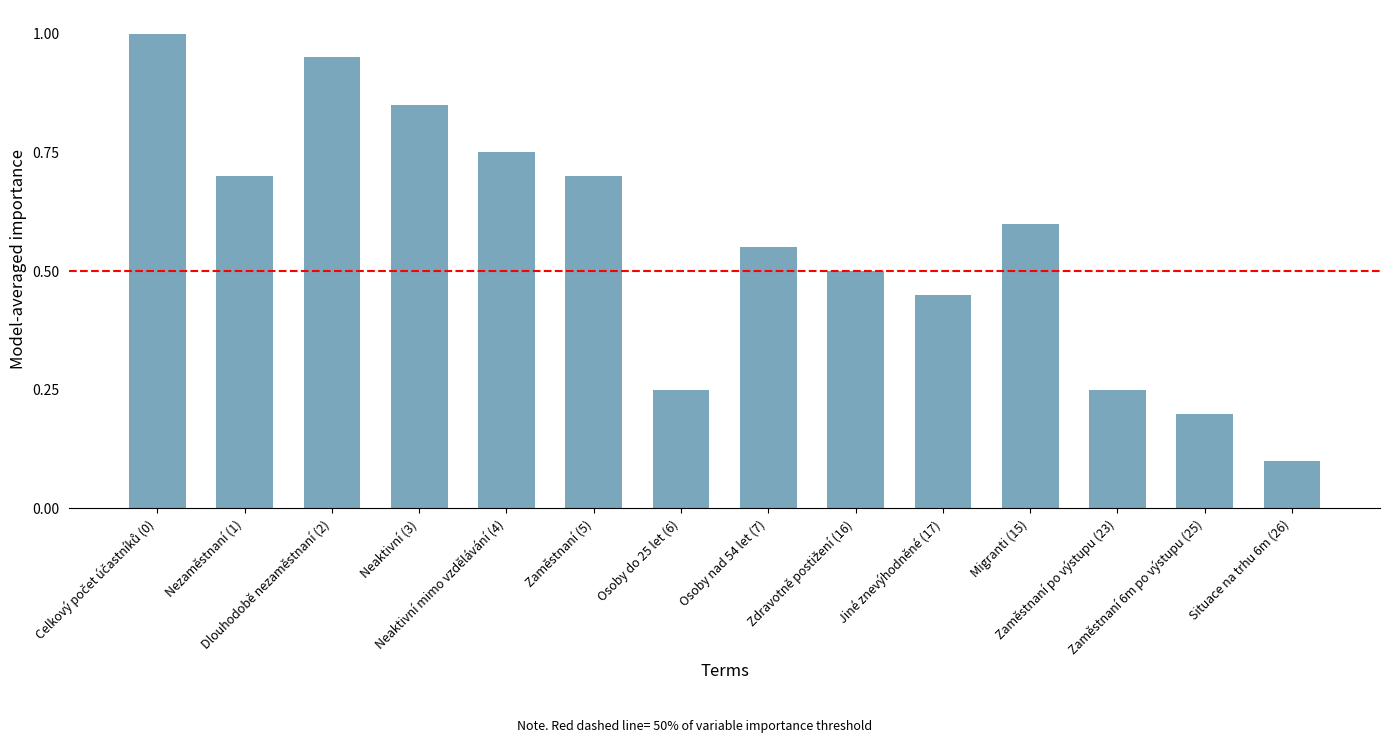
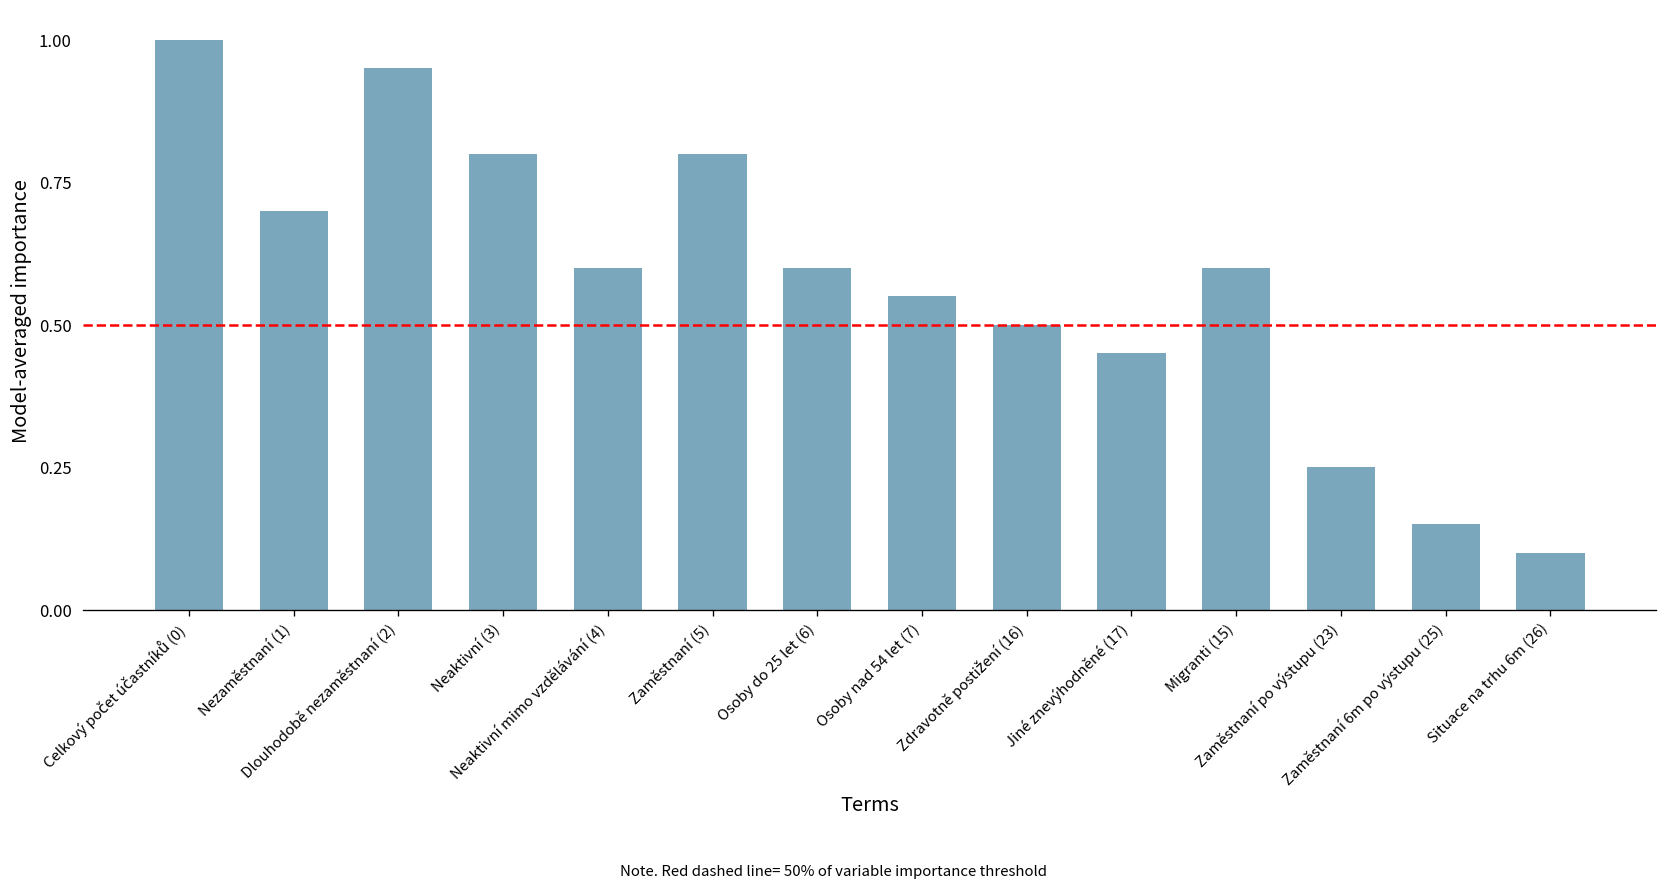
Neaktivní (3): 0.85 -> 0.80
Neaktivní mimo vzdělávání (4): 0.75 -> 0.60
Zaměstnaní (5): 0.70 -> 0.80
Osoby do 25 let (6): 0.25 -> 0.60
Zaměstnaní 6m po výstupu (25): 0.20 -> 0.15
